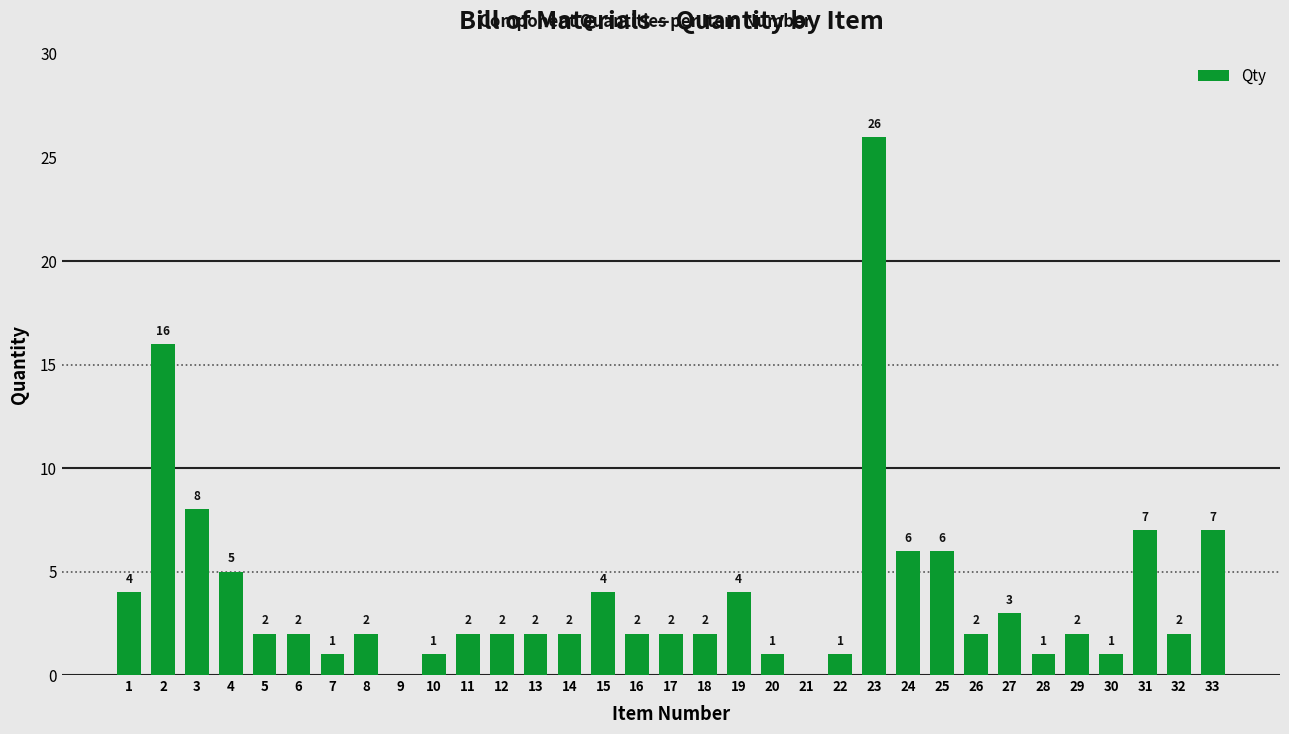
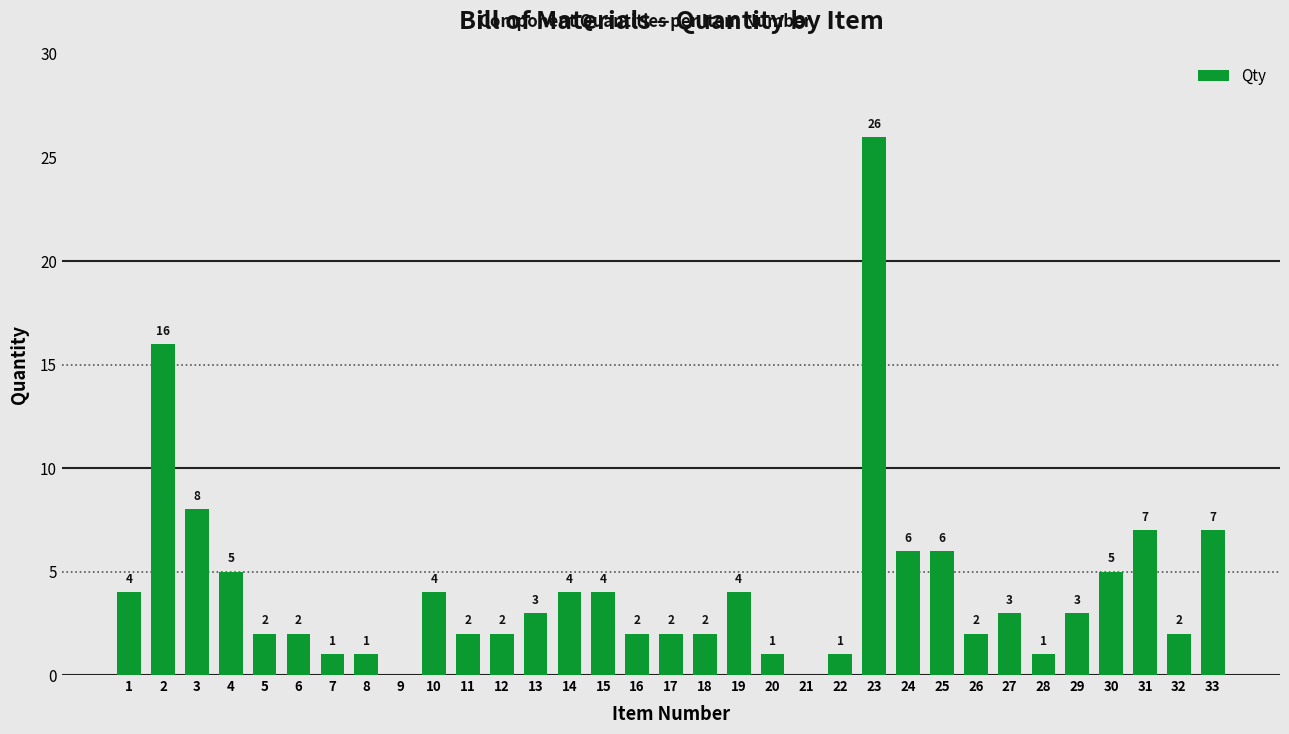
8: 2 -> 1
10: 1 -> 4
13: 2 -> 3
14: 2 -> 4
29: 2 -> 3
30: 1 -> 5
